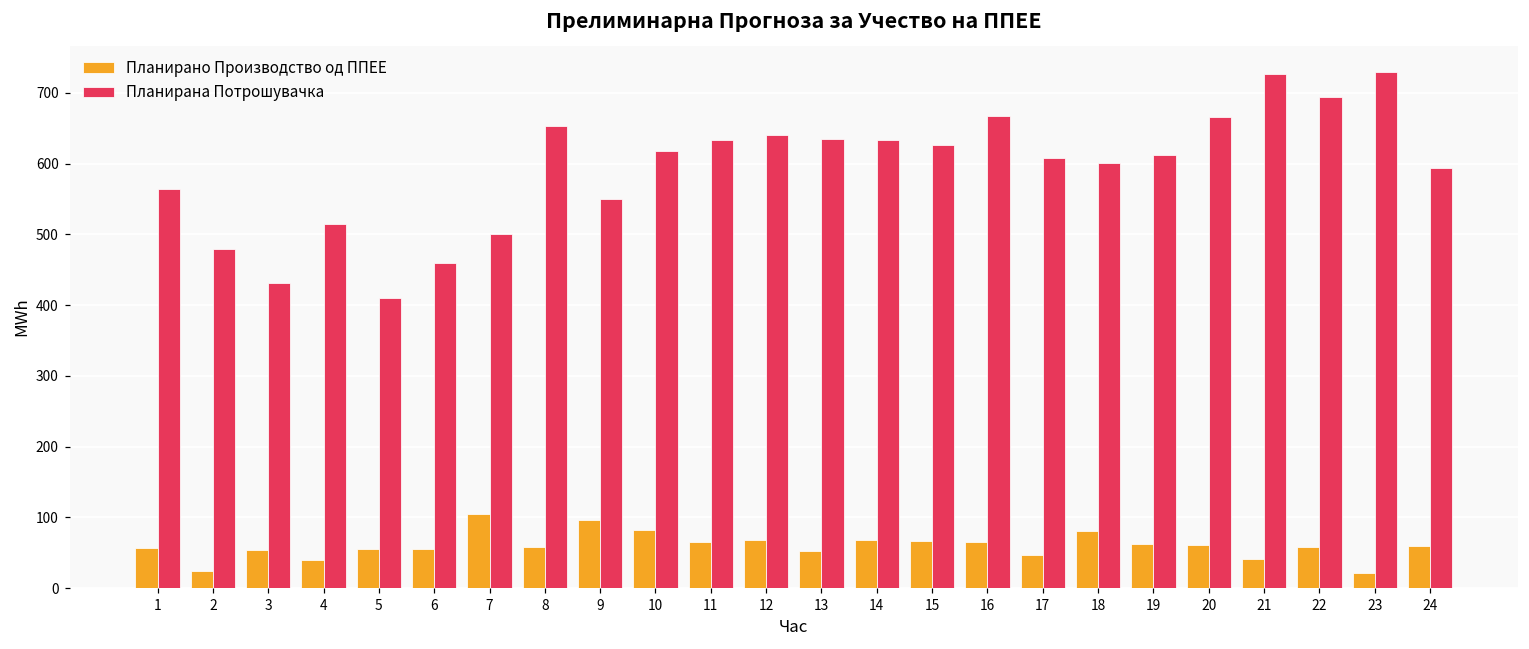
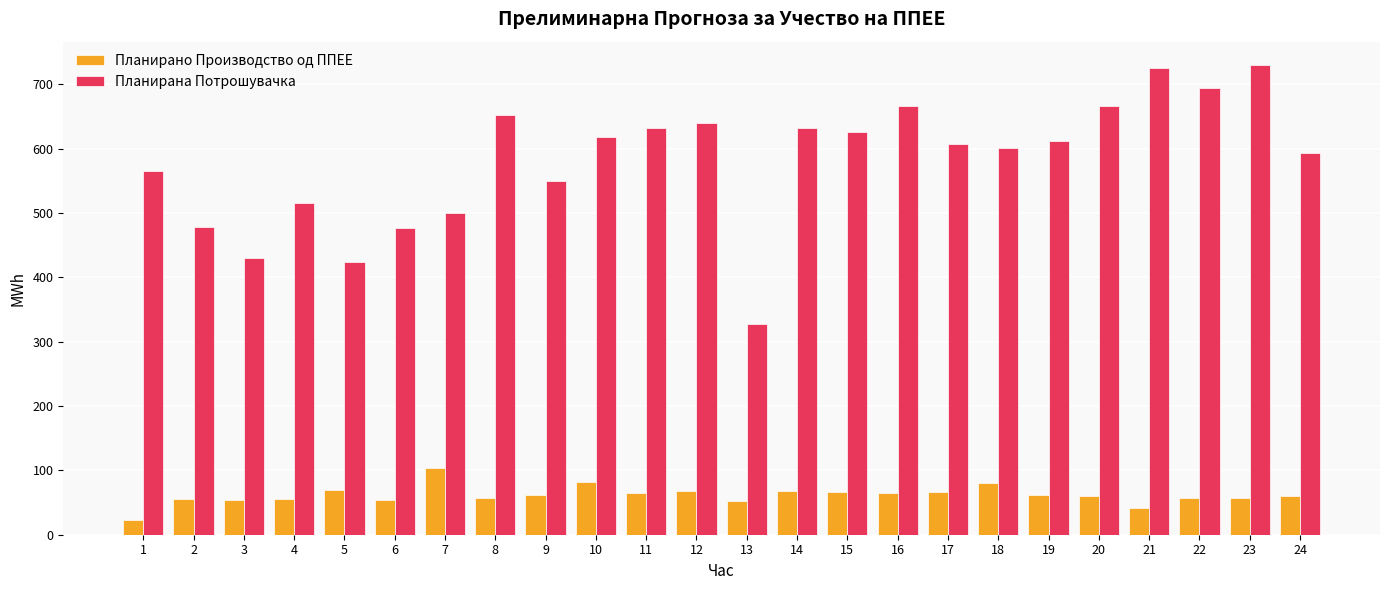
Планирано Производство од ППЕЕ, 1: 60 -> 20
Планирано Производство од ППЕЕ, 2: 20 -> 60
Планирано Производство од ППЕЕ, 4: 40 -> 60
Планирано Производство од ППЕЕ, 5: 60 -> 70
Планирана Потрошувачка, 5: 410 -> 420
Планирана Потрошувачка, 6: 460 -> 480
Планирано Производство од ППЕЕ, 9: 100 -> 60
Планирана Потрошувачка, 13: 630 -> 330
Планирано Производство од ППЕЕ, 17: 50 -> 70
Планирано Производство од ППЕЕ, 23: 20 -> 60
